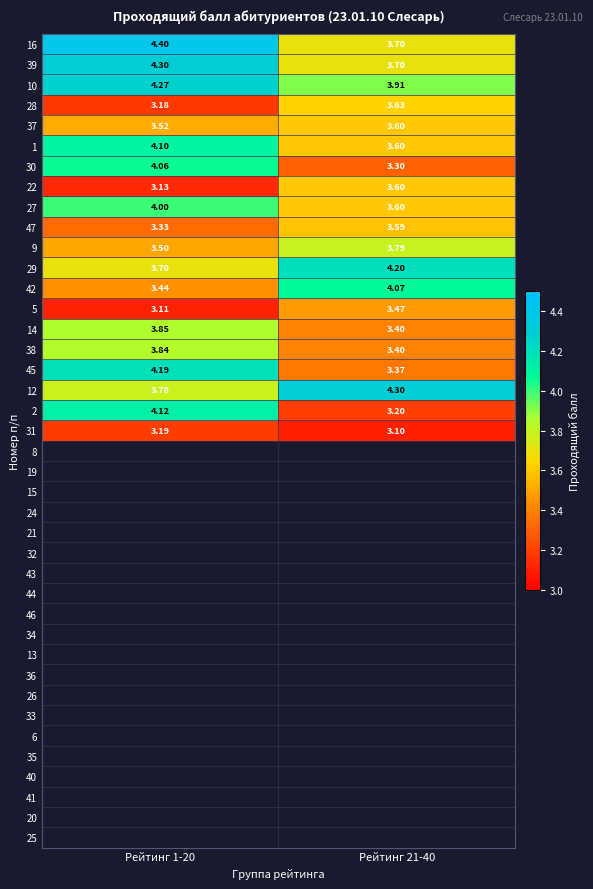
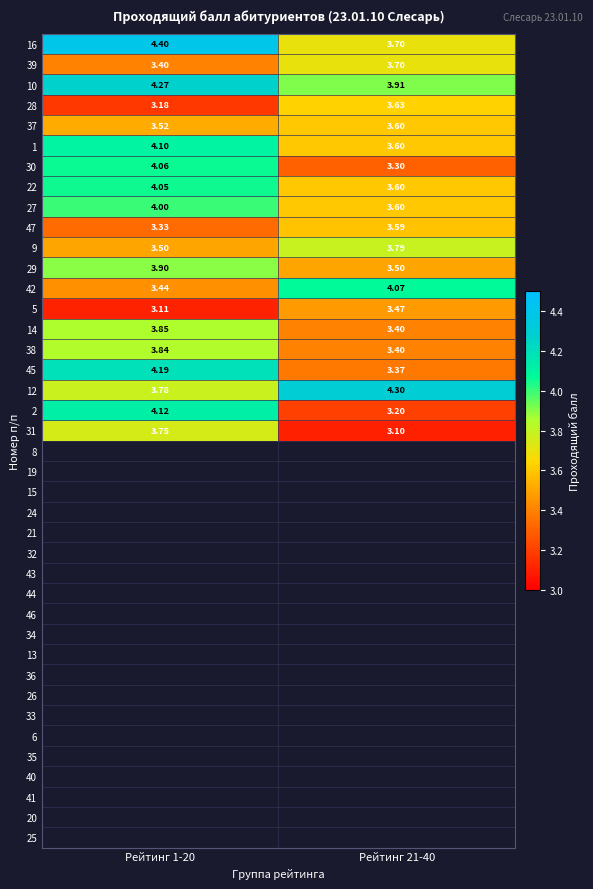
39, Рейтинг 1-20: 4.30 -> 3.40
22, Рейтинг 1-20: 3.13 -> 4.05
29, Рейтинг 1-20: 3.70 -> 3.90
29, Рейтинг 21-40: 4.20 -> 3.50
31, Рейтинг 1-20: 3.19 -> 3.75
